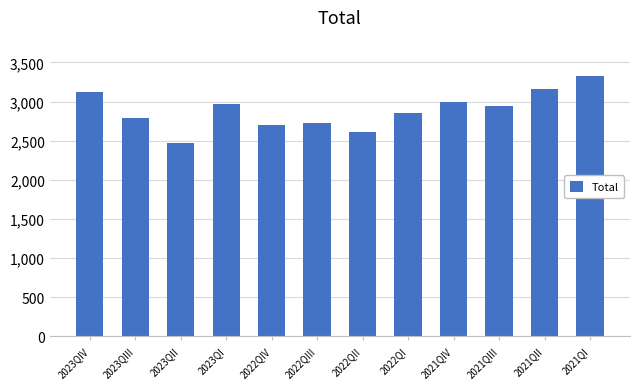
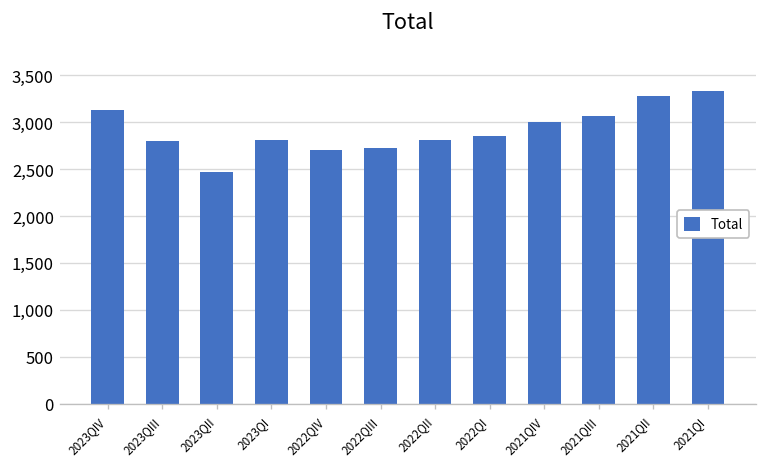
2023QI: 3,000 -> 2,800
2022QII: 2,600 -> 2,800
2021QIII: 2,900 -> 3,100
2021QII: 3,200 -> 3,300
